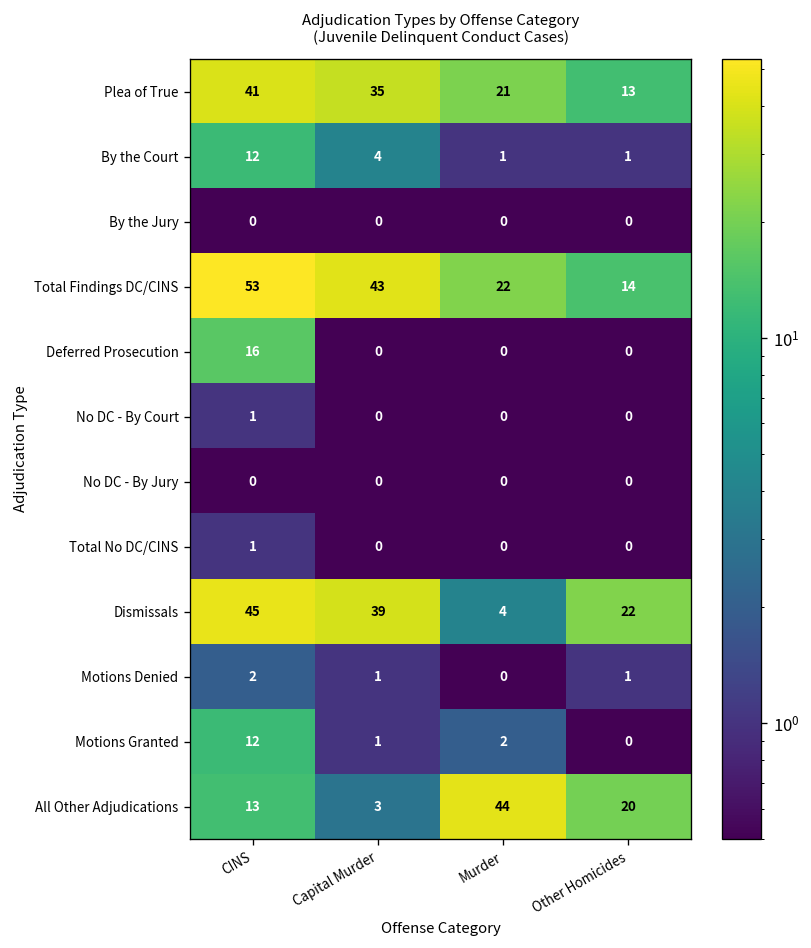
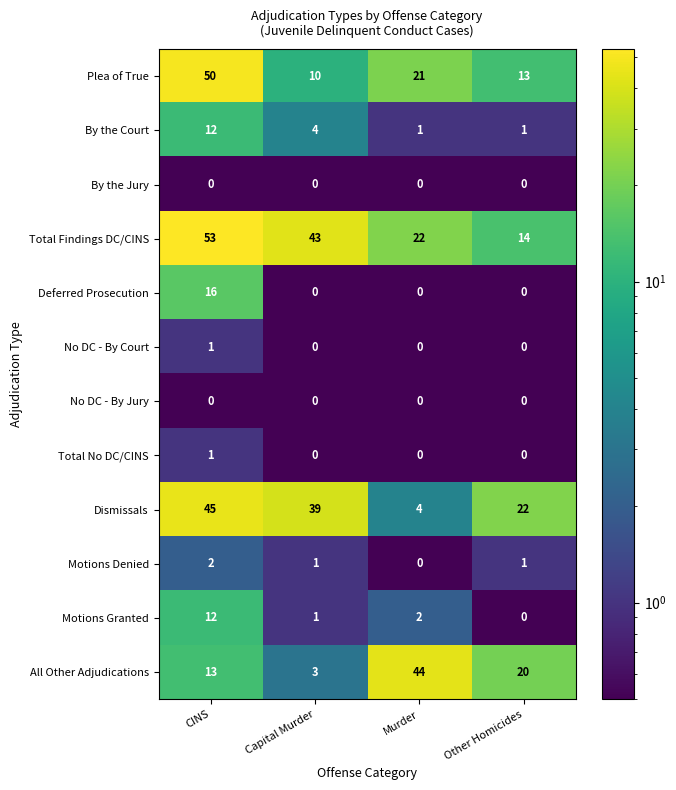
Plea of True, CINS: 41 -> 50
Plea of True, Capital Murder: 35 -> 10
